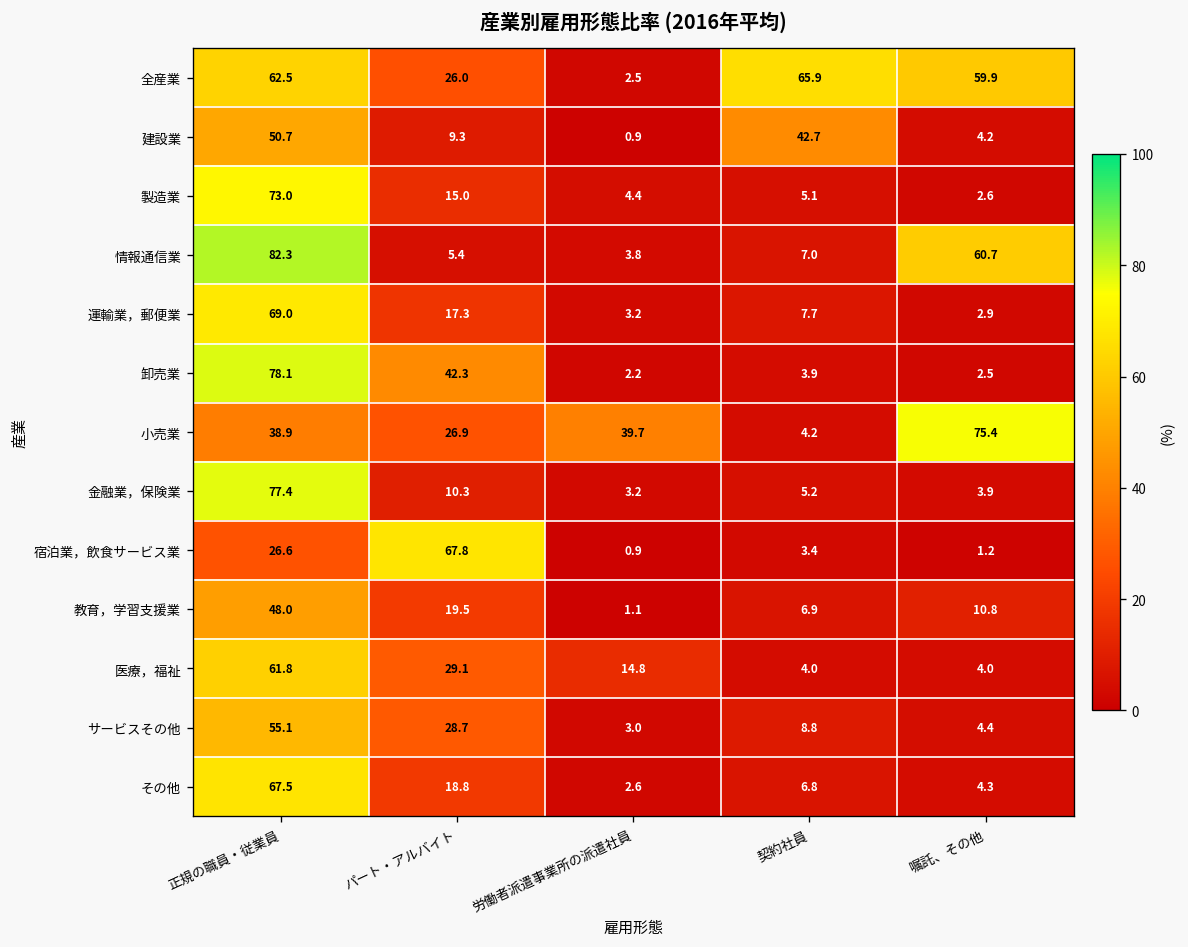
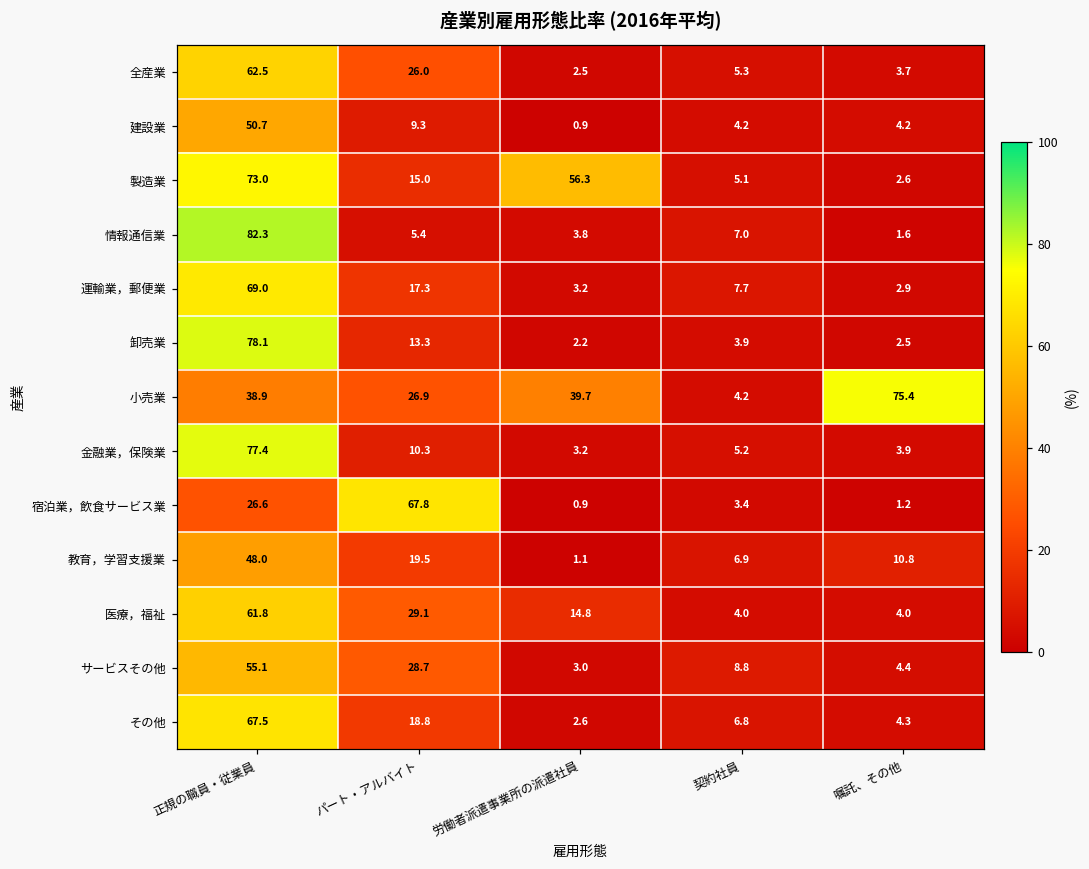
全産業, 契約社員: 65.9 -> 5.3
全産業, 嘱託、その他: 59.9 -> 3.7
建設業, 契約社員: 42.7 -> 4.2
製造業, 労働者派遣事業所の派遣社員: 4.4 -> 56.3
情報通信業, 嘱託、その他: 60.7 -> 1.6
卸売業, パート・アルバイト: 42.3 -> 13.3
